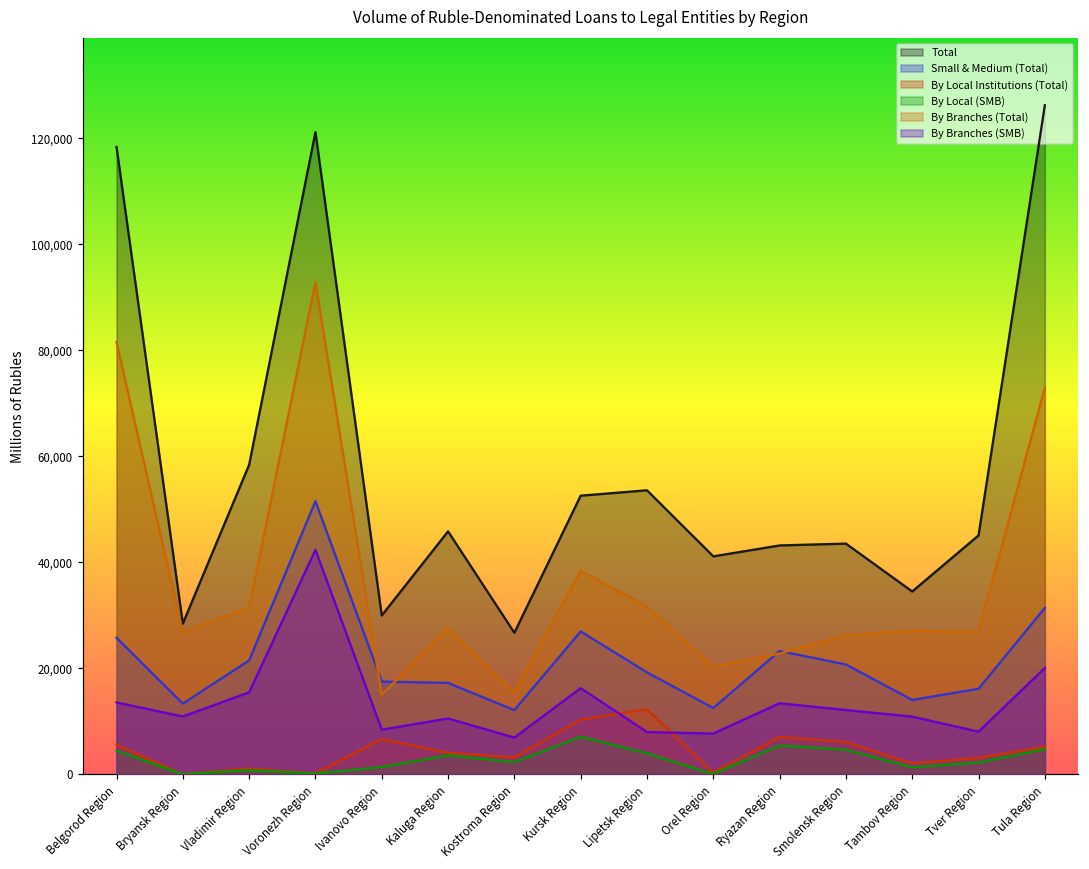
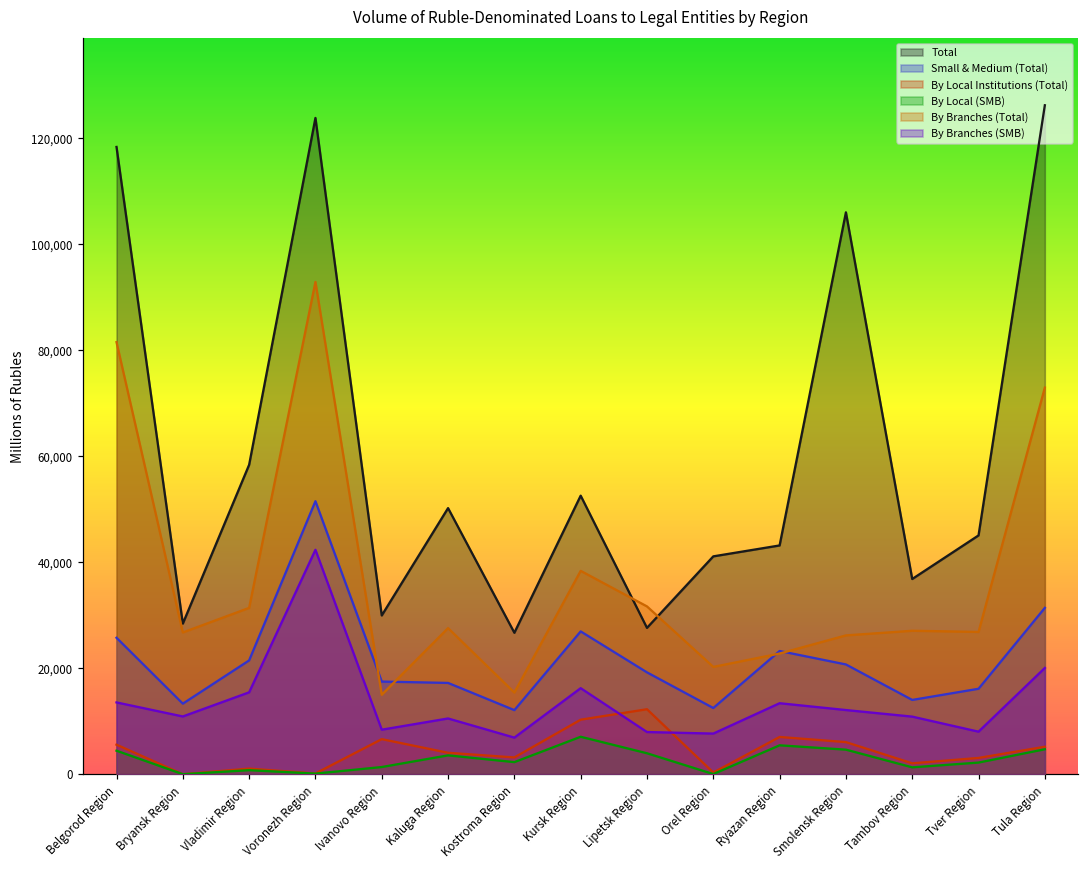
Total, Voronezh Region: 121,000 -> 124,000
Total, Kaluga Region: 46,000 -> 50,000
Total, Lipetsk Region: 54,000 -> 28,000
Total, Smolensk Region: 44,000 -> 106,000
Total, Tambov Region: 34,000 -> 37,000
